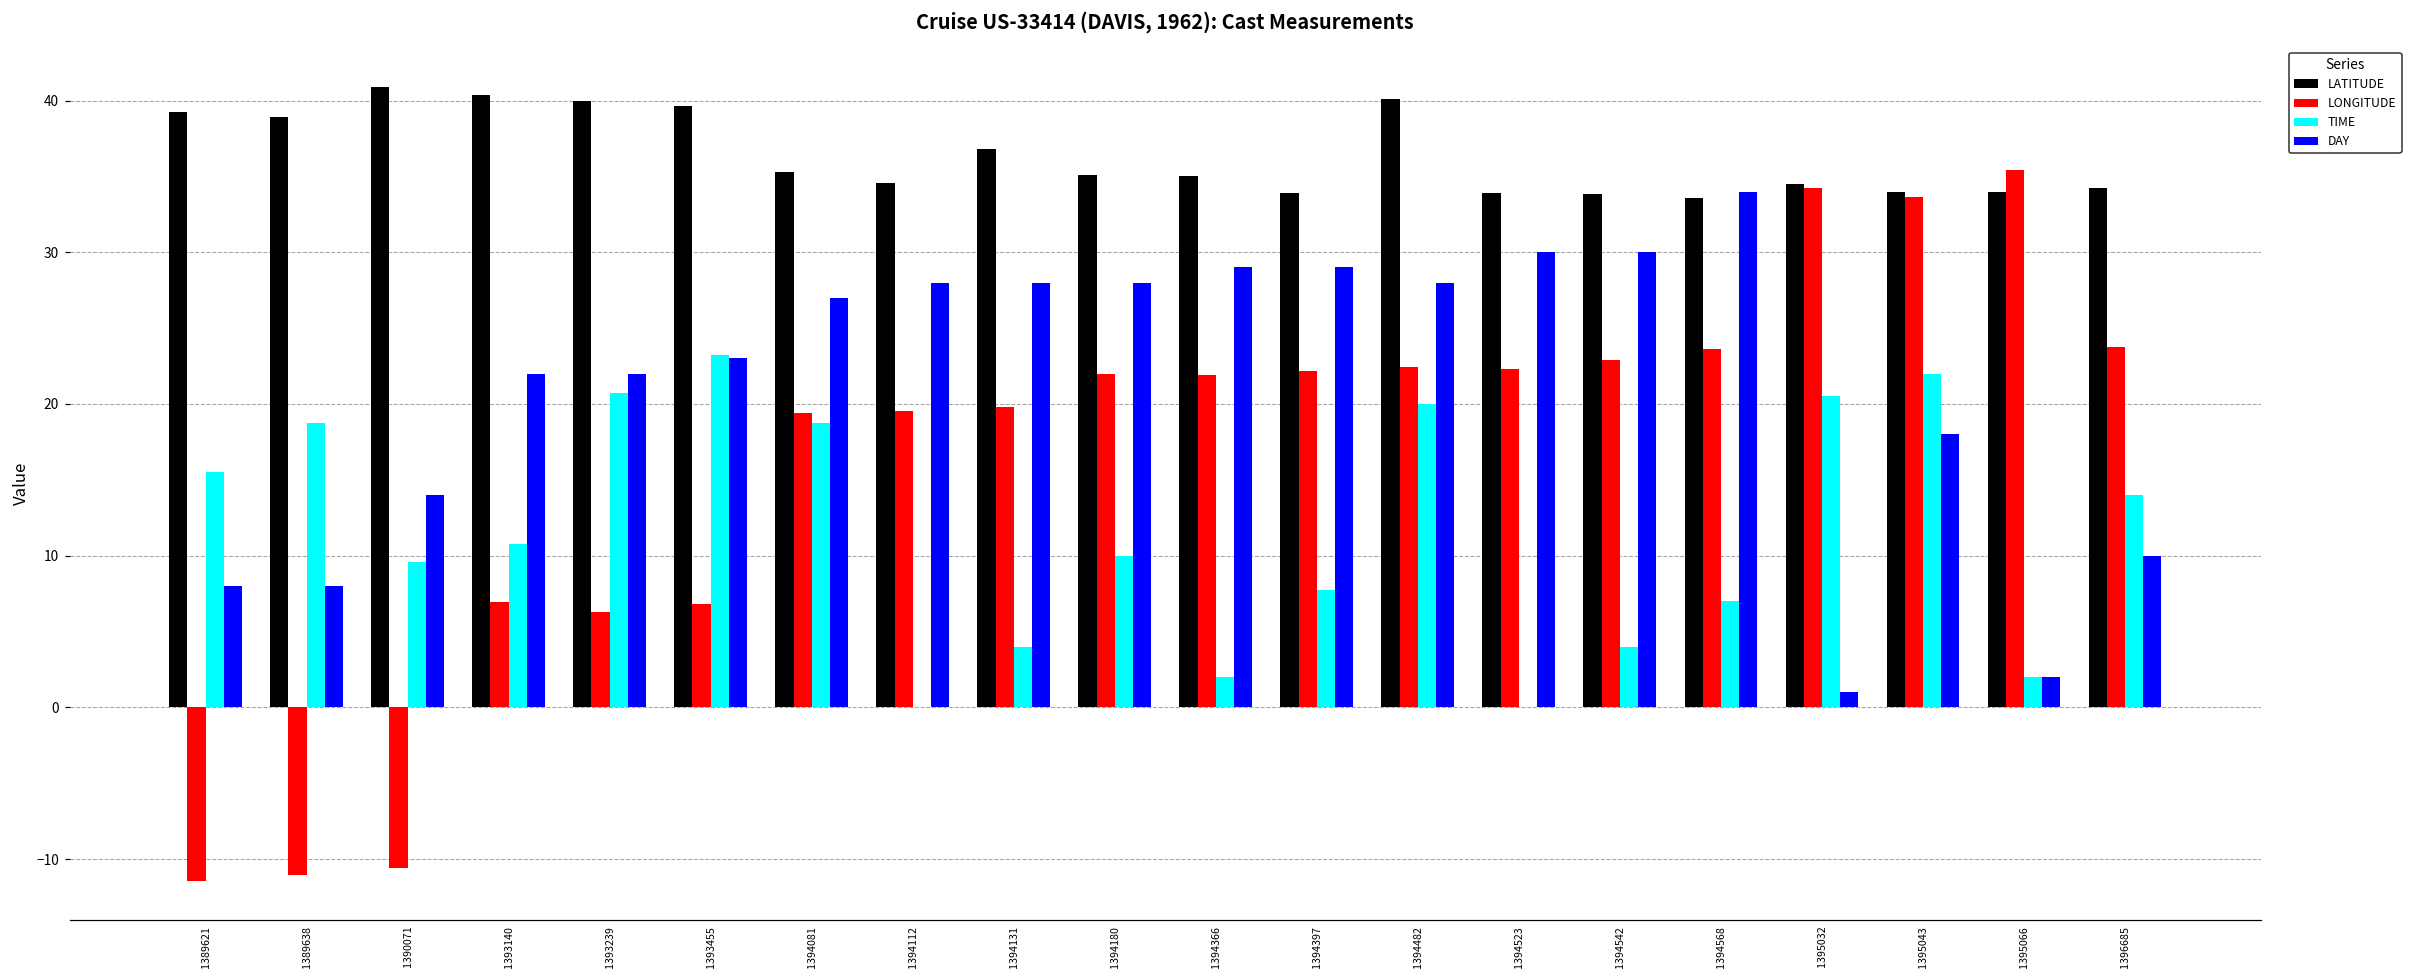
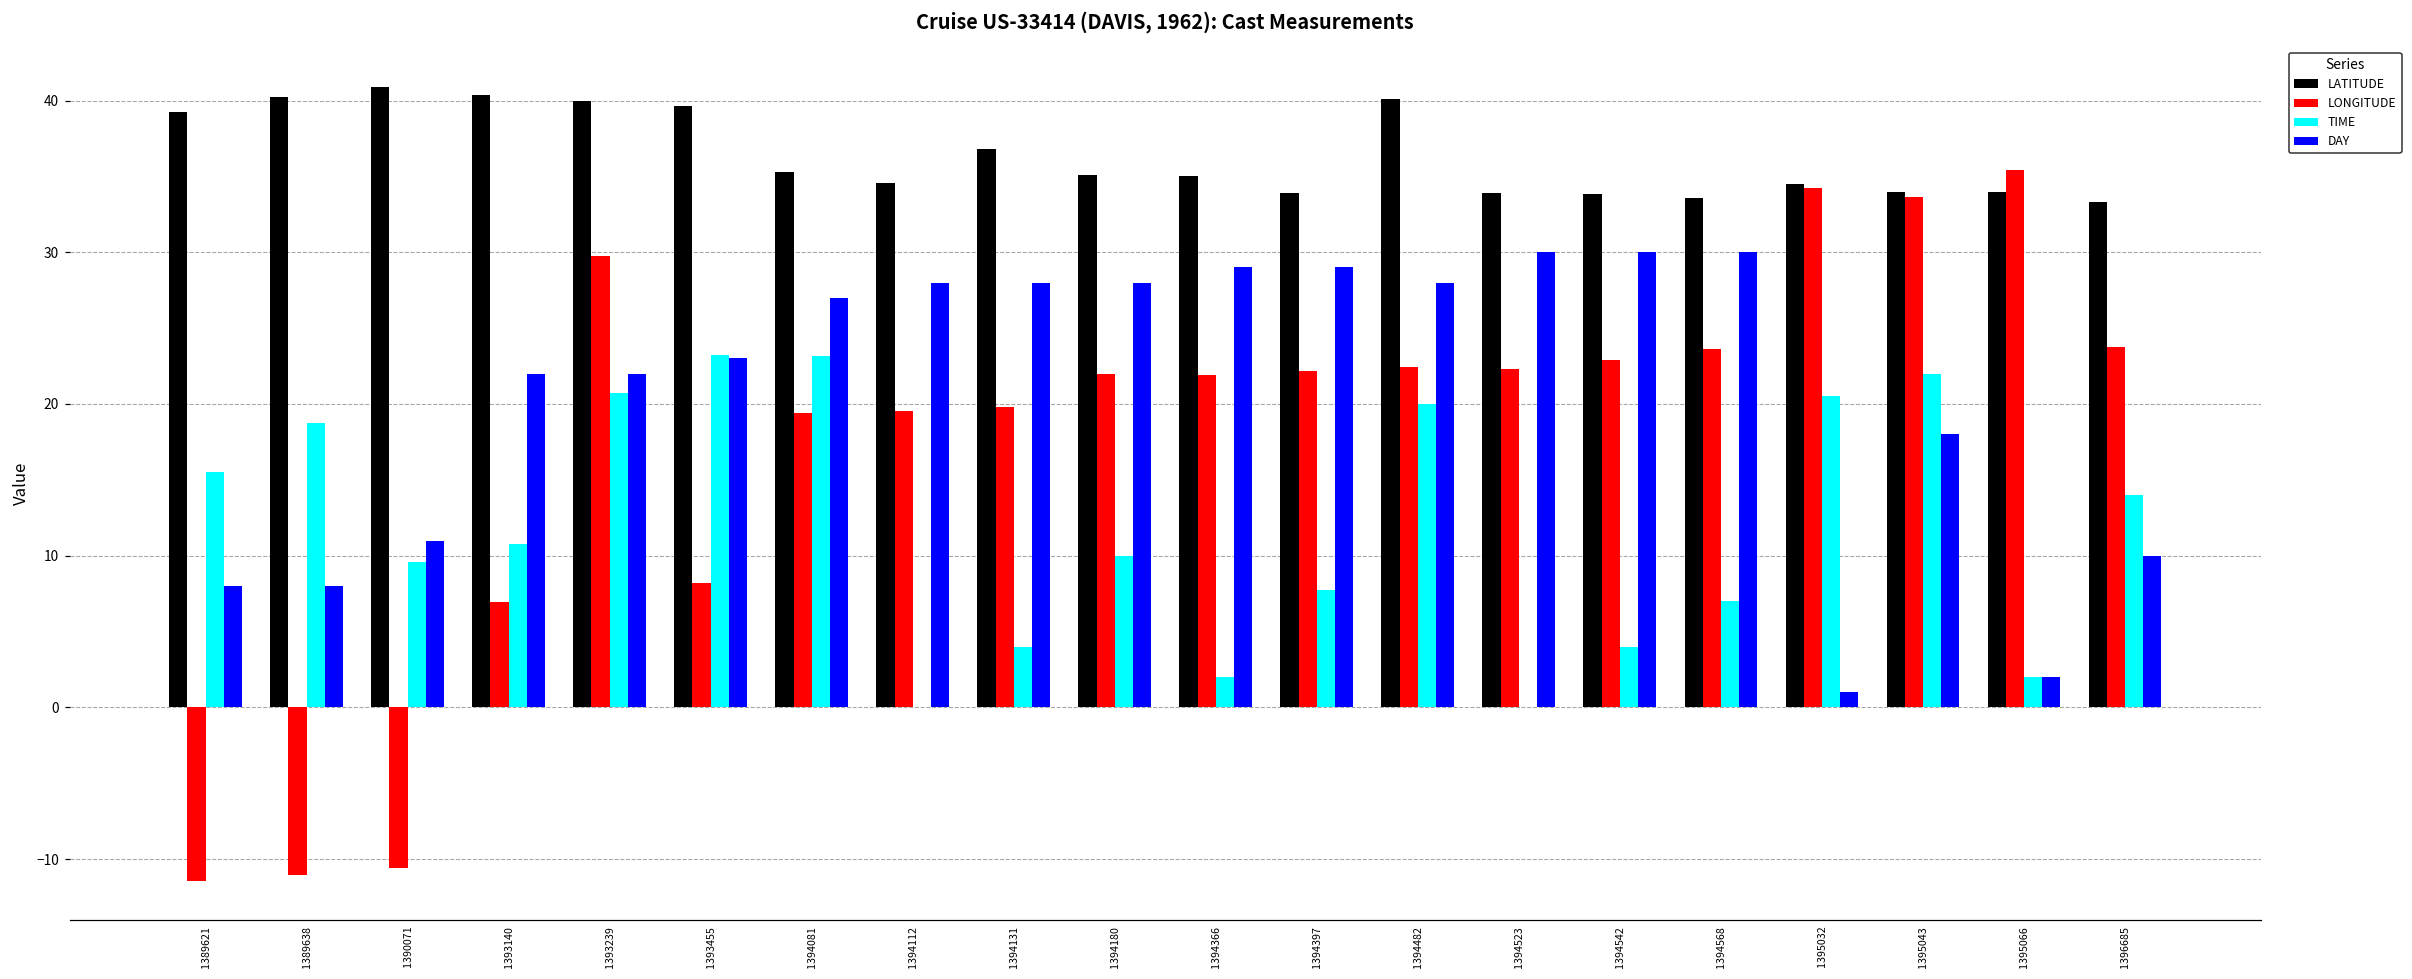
LATITUDE, 1389638: 38.9 -> 40.2
DAY, 1390071: 14 -> 11
LONGITUDE, 1393239: 6.3 -> 29.8
LONGITUDE, 1393455: 6.8 -> 8.2
TIME, 1394081: 18.8 -> 23.1
DAY, 1394568: 34 -> 30
LATITUDE, 1396685: 34.2 -> 33.3
